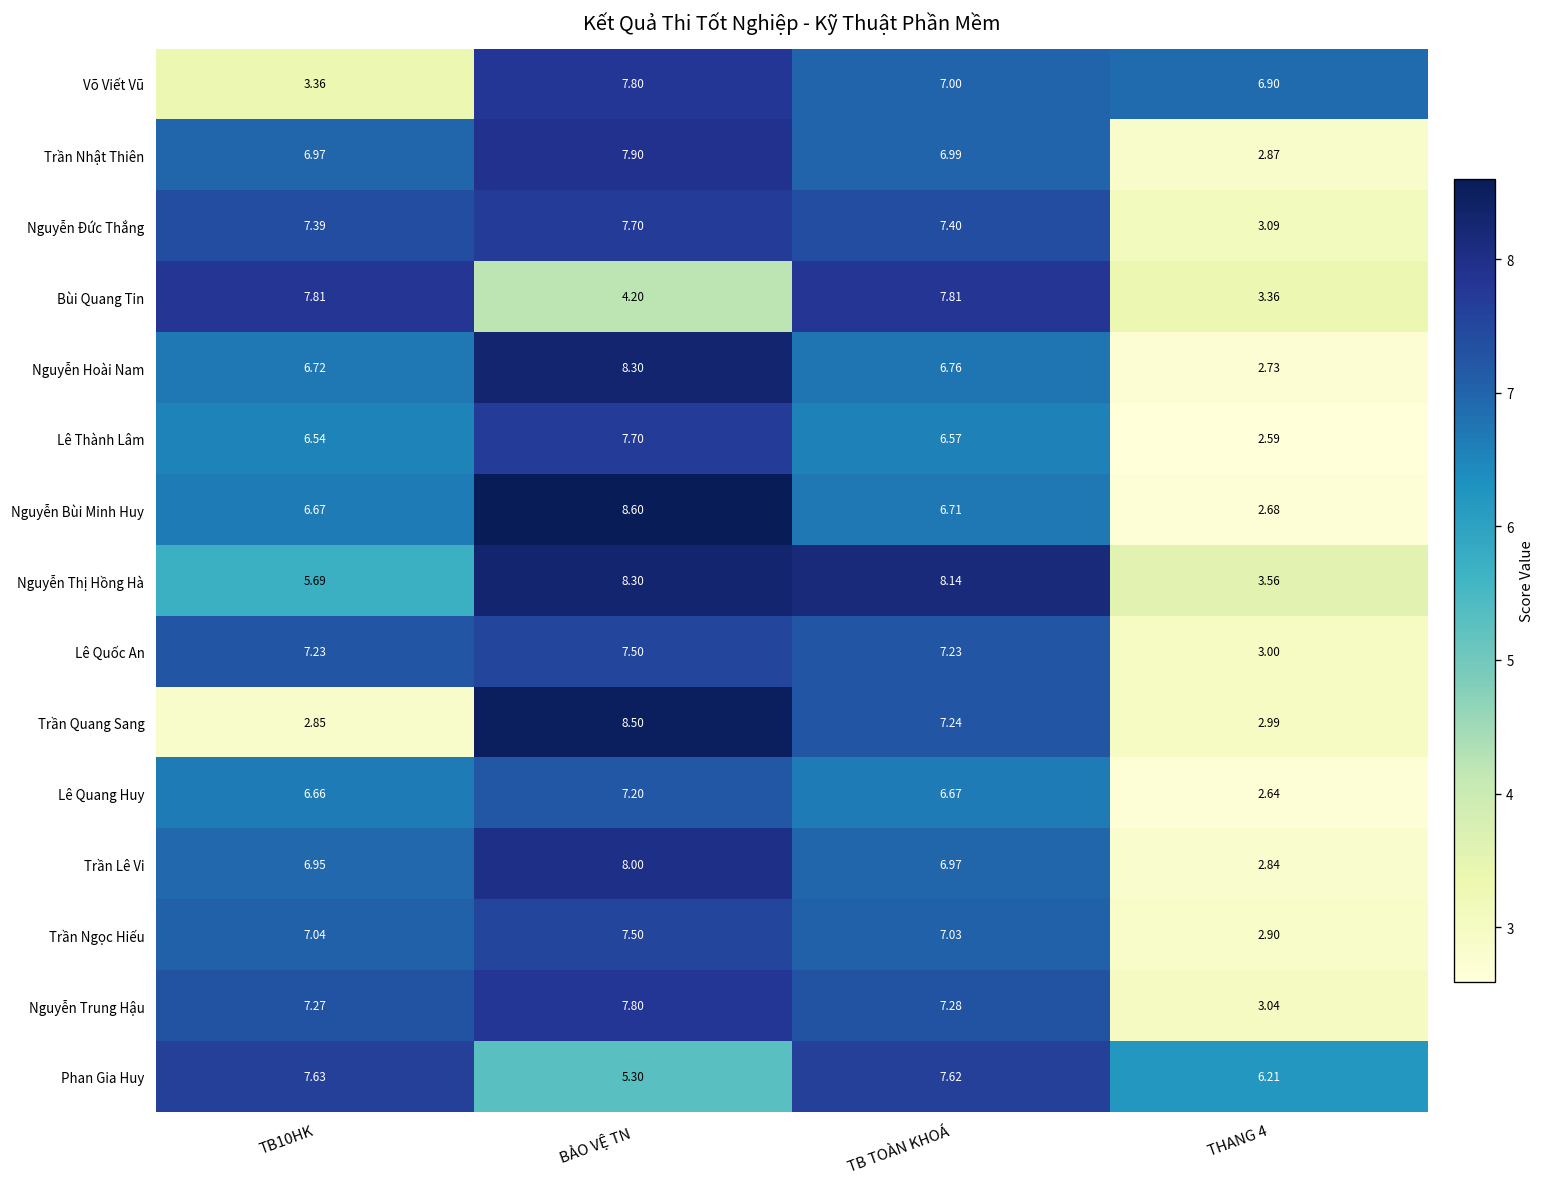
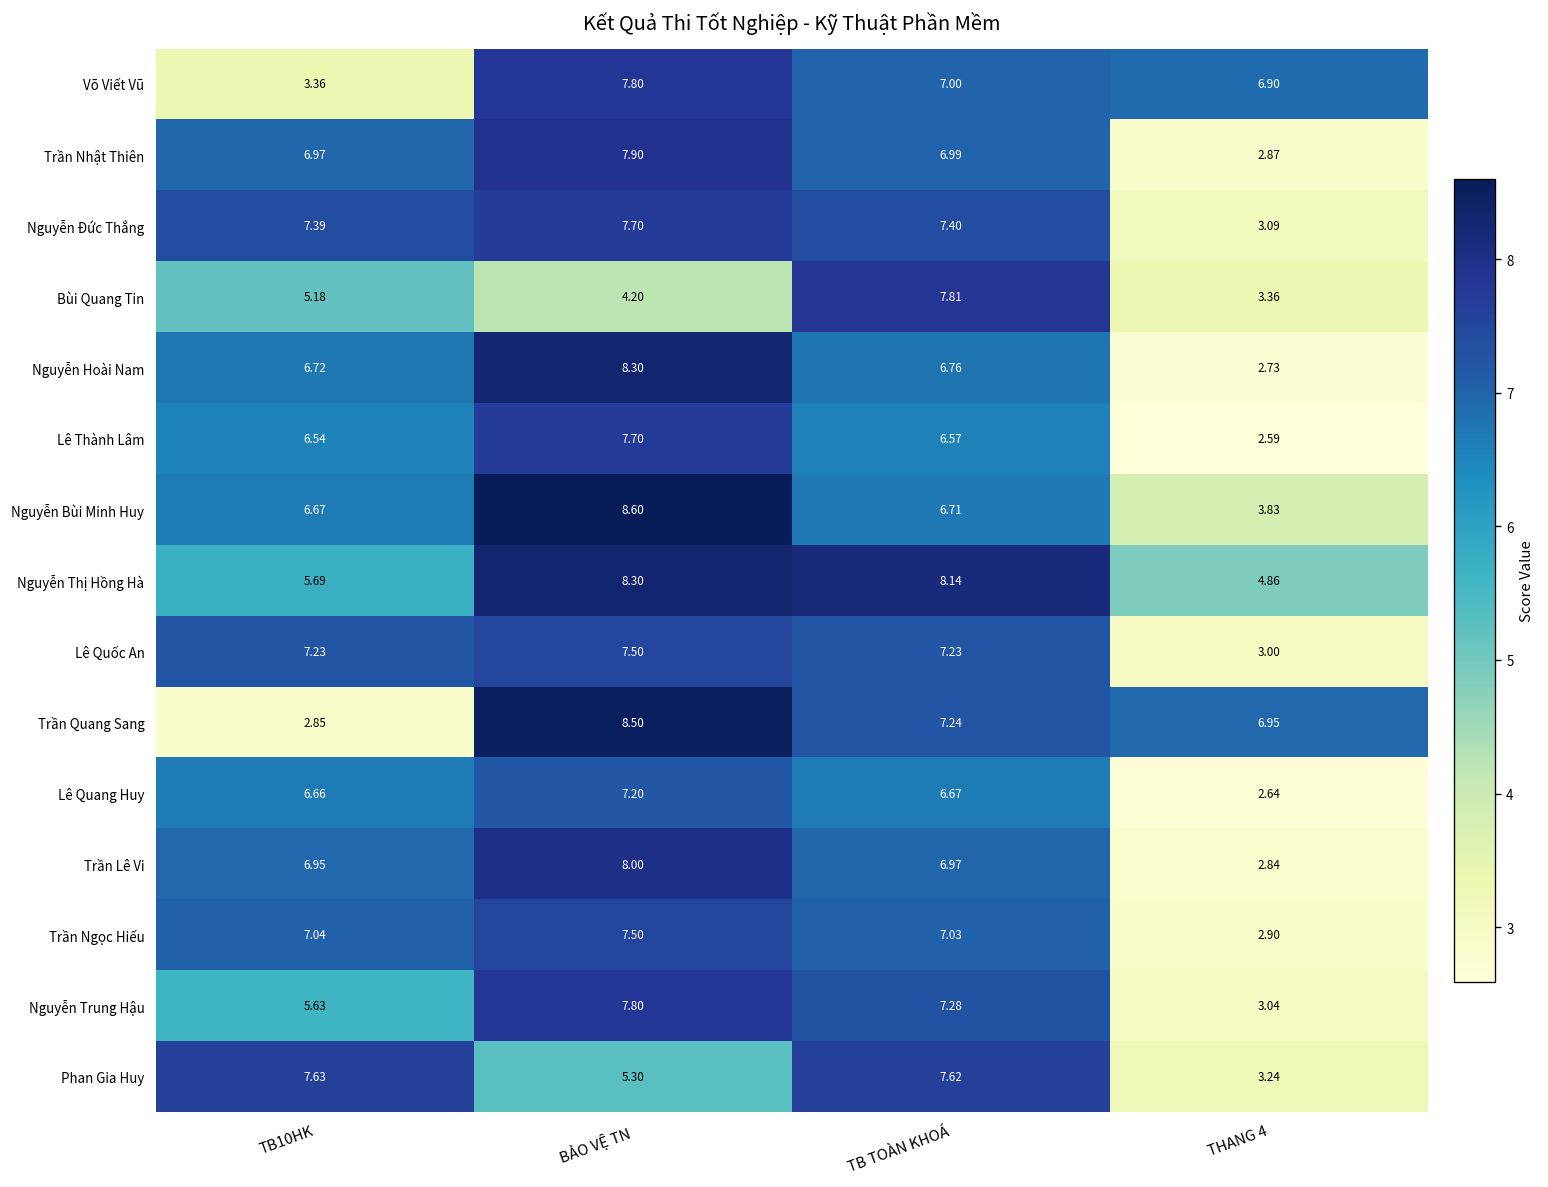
Bùi Quang Tin, TB10HK: 7.81 -> 5.18
Nguyễn Bùi Minh Huy, THANG 4: 2.68 -> 3.83
Nguyễn Thị Hồng Hà, THANG 4: 3.56 -> 4.86
Trần Quang Sang, THANG 4: 2.99 -> 6.95
Nguyễn Trung Hậu, TB10HK: 7.27 -> 5.63
Phan Gia Huy, THANG 4: 6.21 -> 3.24
